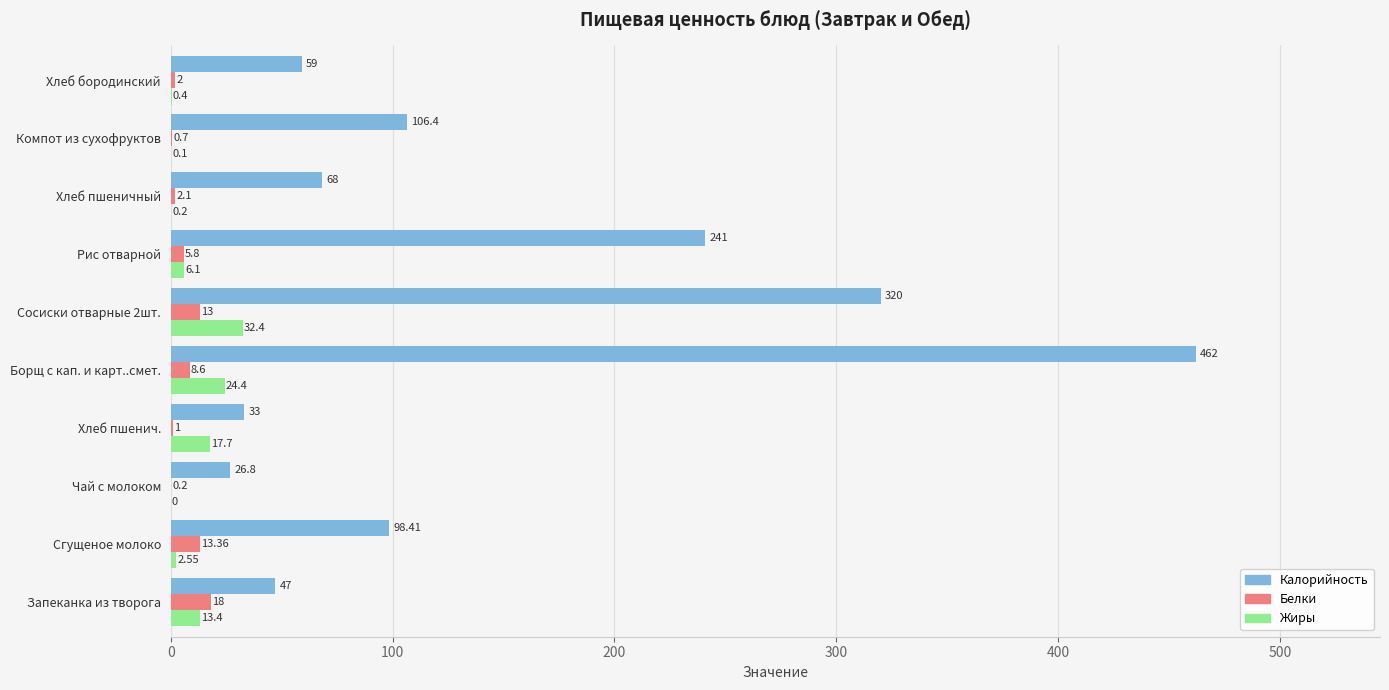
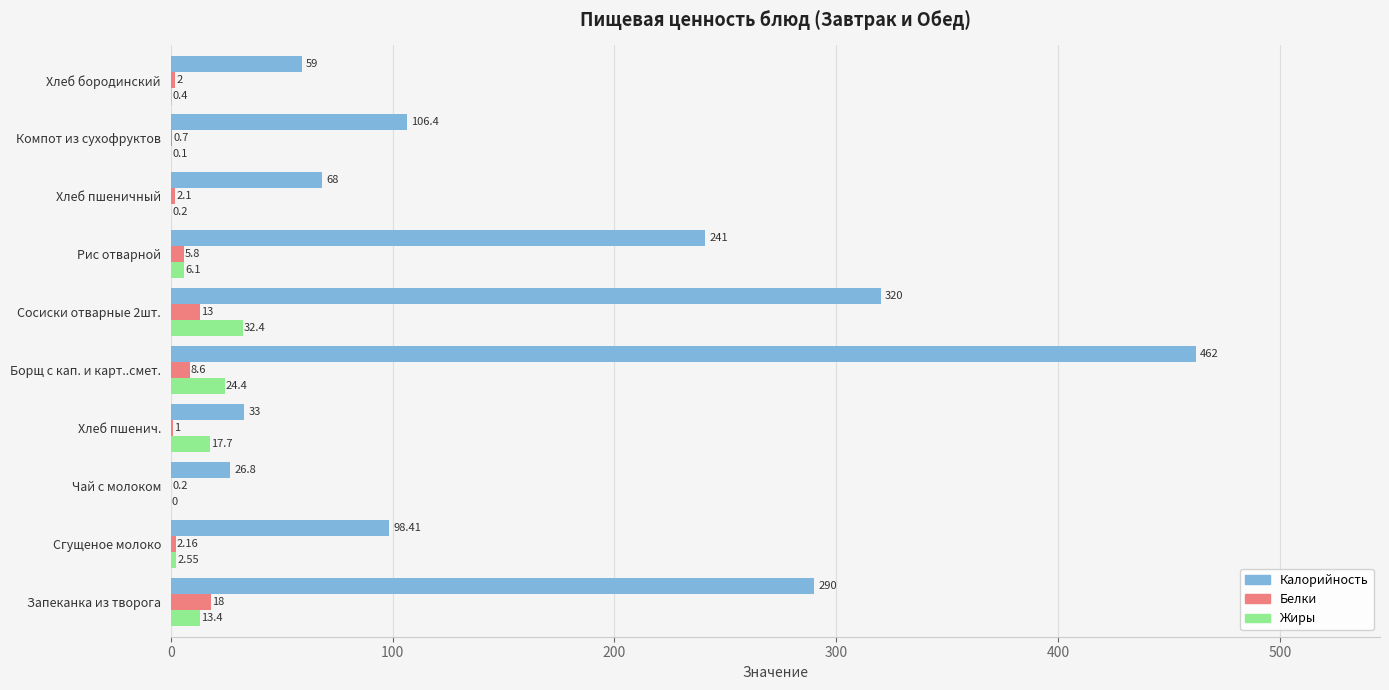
Белки, Сгущеное молоко: 13.36 -> 2.16
Калорийность, Запеканка из творога: 47 -> 290
